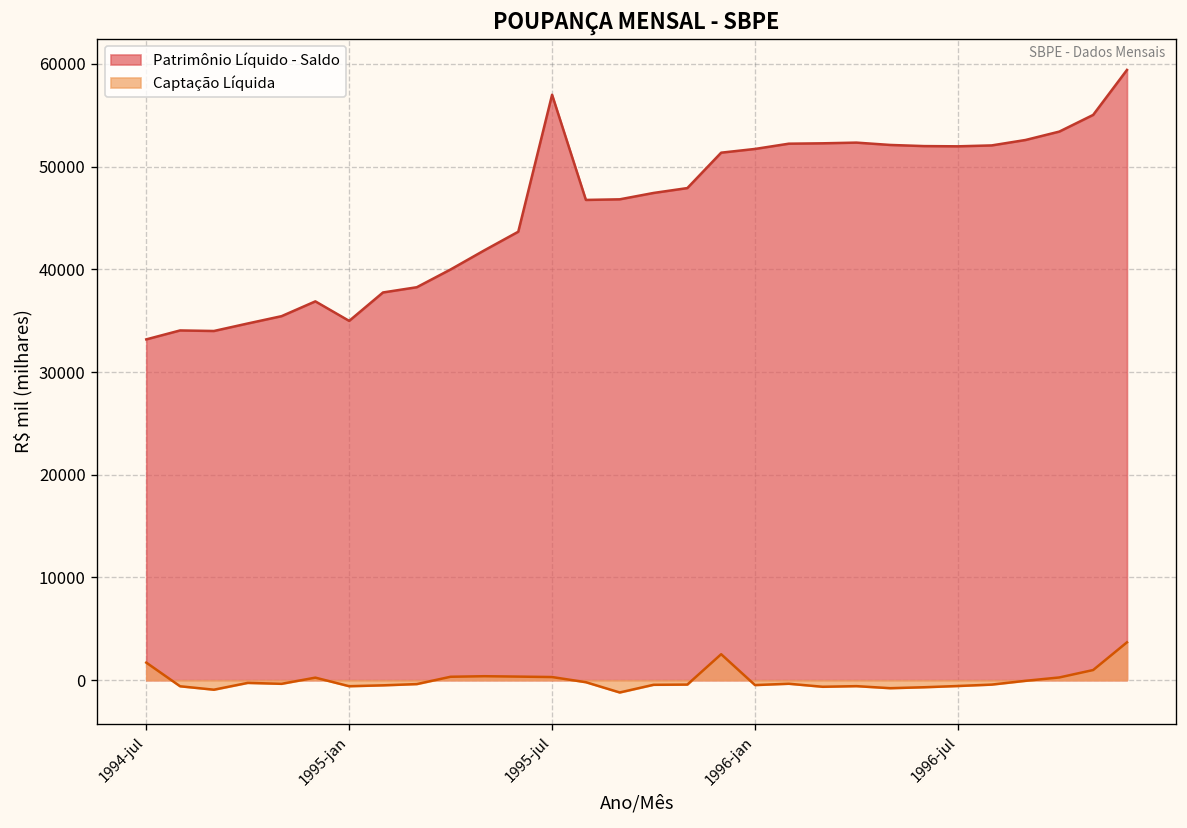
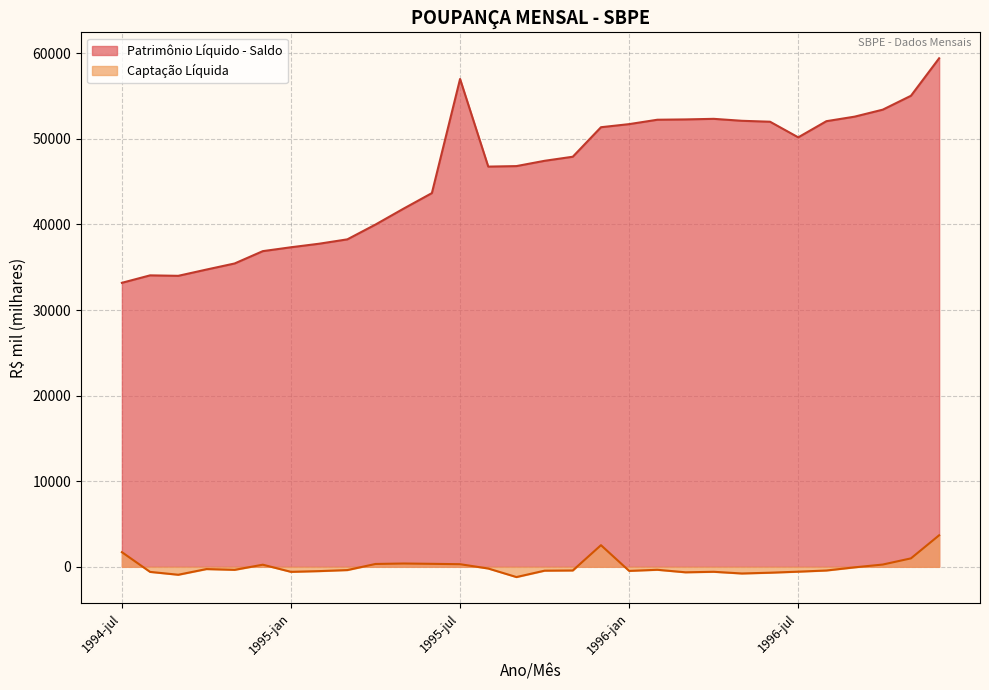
Patrimônio Líquido - Saldo, 1995-jan: 35000 -> 37000
Patrimônio Líquido - Saldo, 1996-jul: 52000 -> 50000
